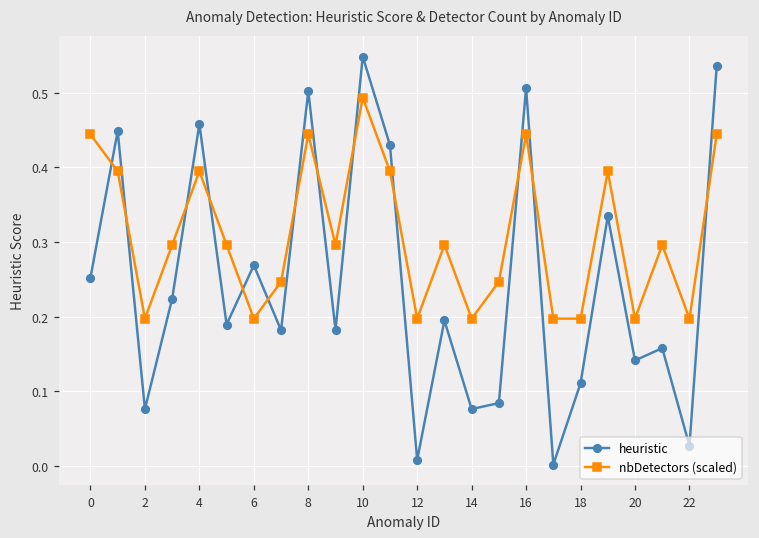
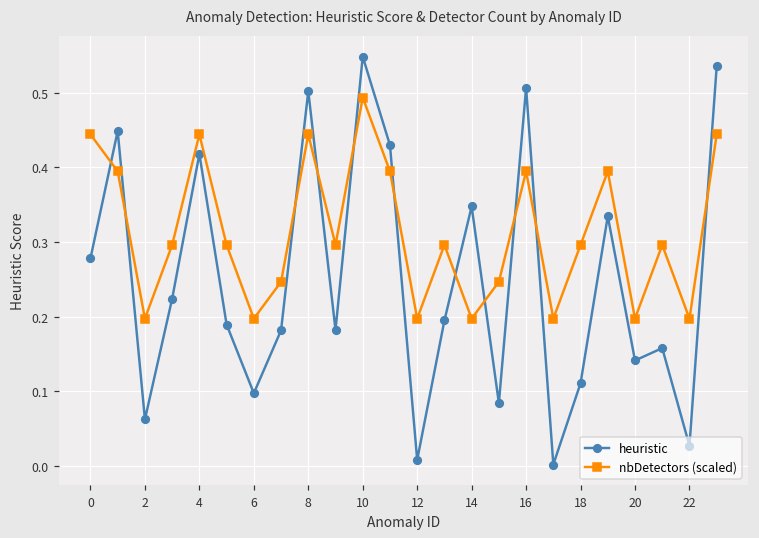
heuristic, 0: 0.25 -> 0.28
heuristic, 2: 0.08 -> 0.06
heuristic, 4: 0.46 -> 0.42
nbDetectors (scaled), 4: 0.39 -> 0.44
heuristic, 6: 0.27 -> 0.10
heuristic, 14: 0.08 -> 0.35
nbDetectors (scaled), 16: 0.44 -> 0.39
nbDetectors (scaled), 18: 0.20 -> 0.30
